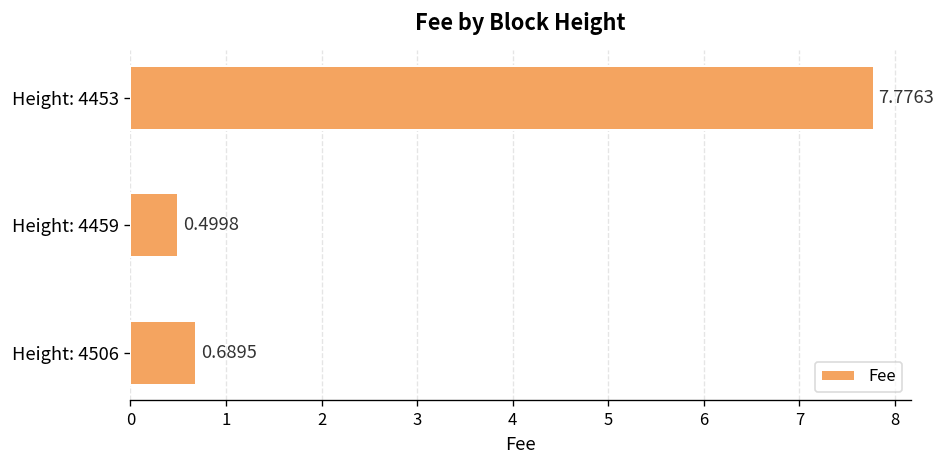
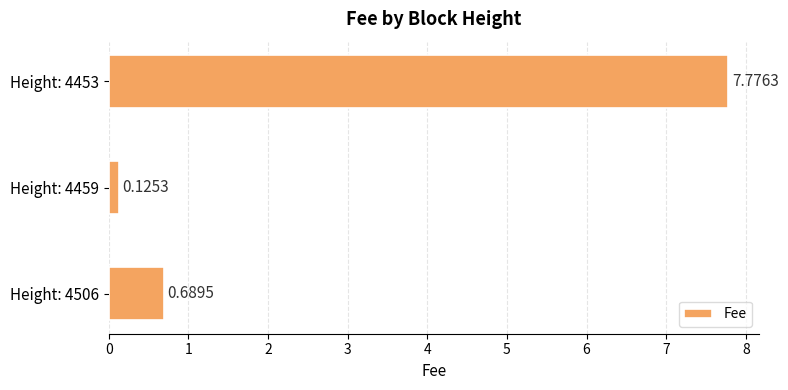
Height: 4459: 0.4998 -> 0.1253
